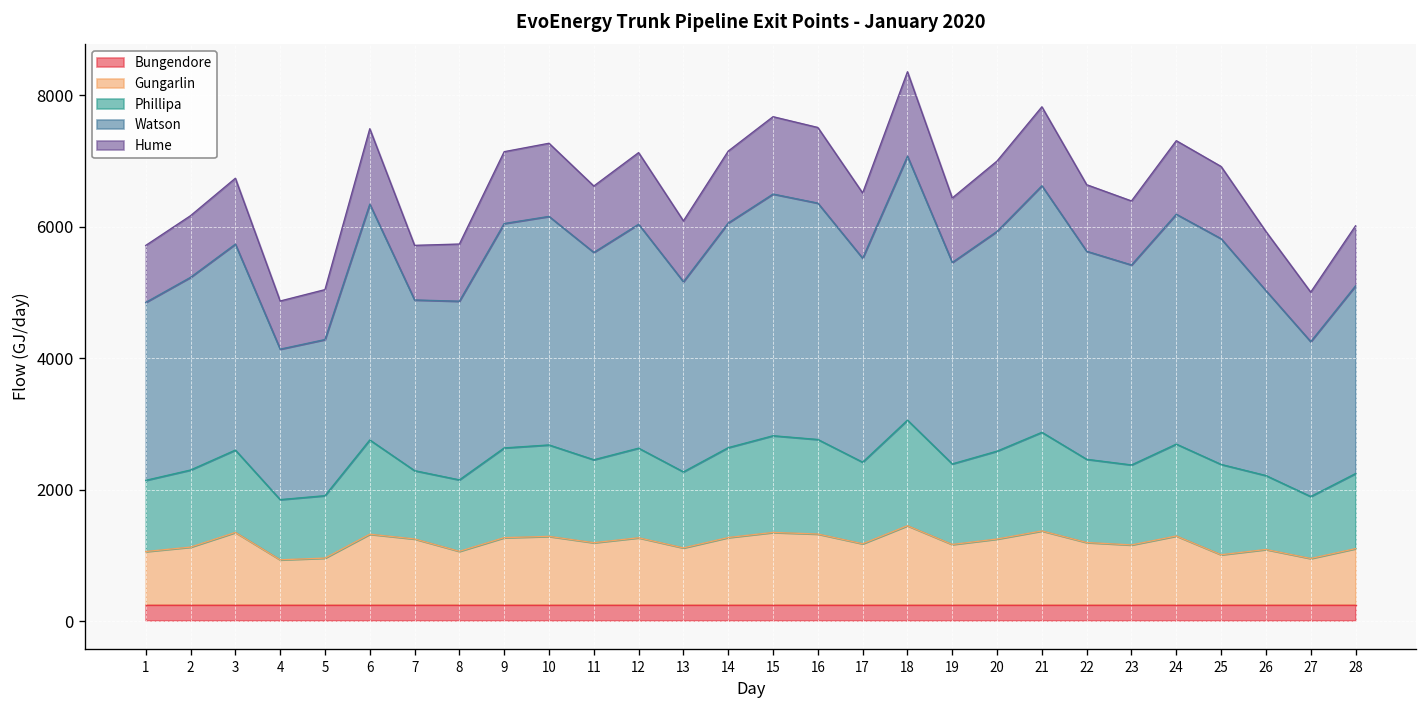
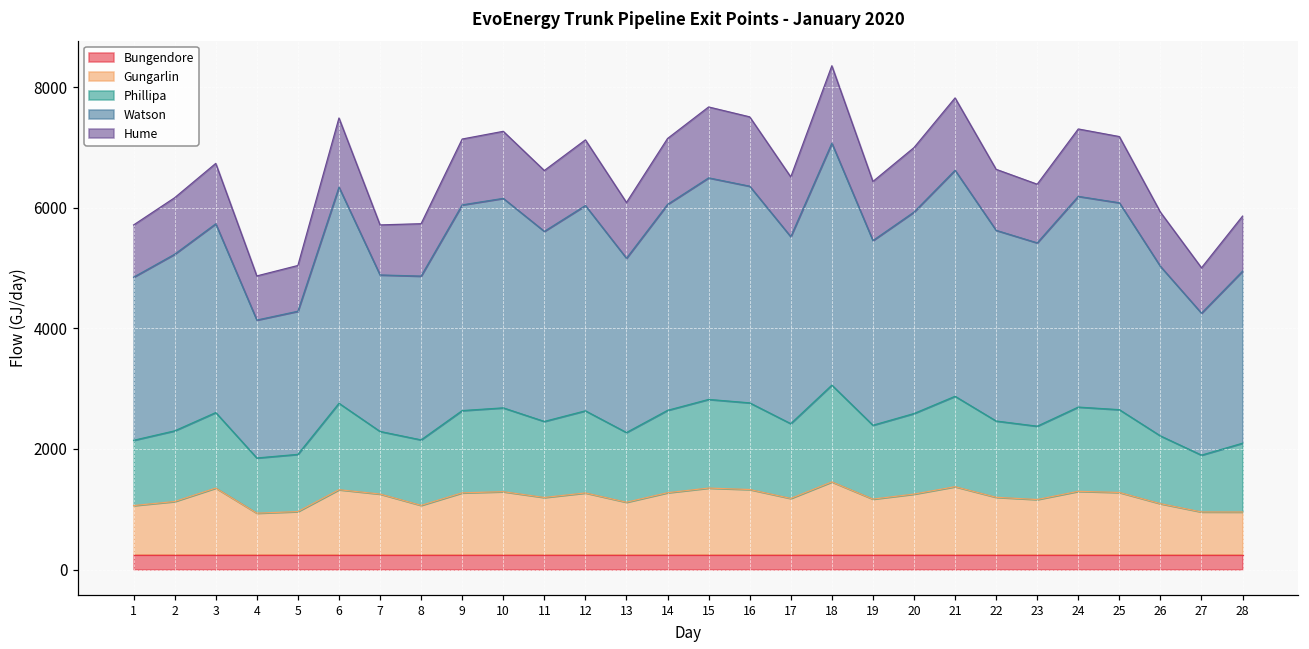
Gungarlin, 25: 1000 -> 1300
Gungarlin, 28: 1100 -> 1000
